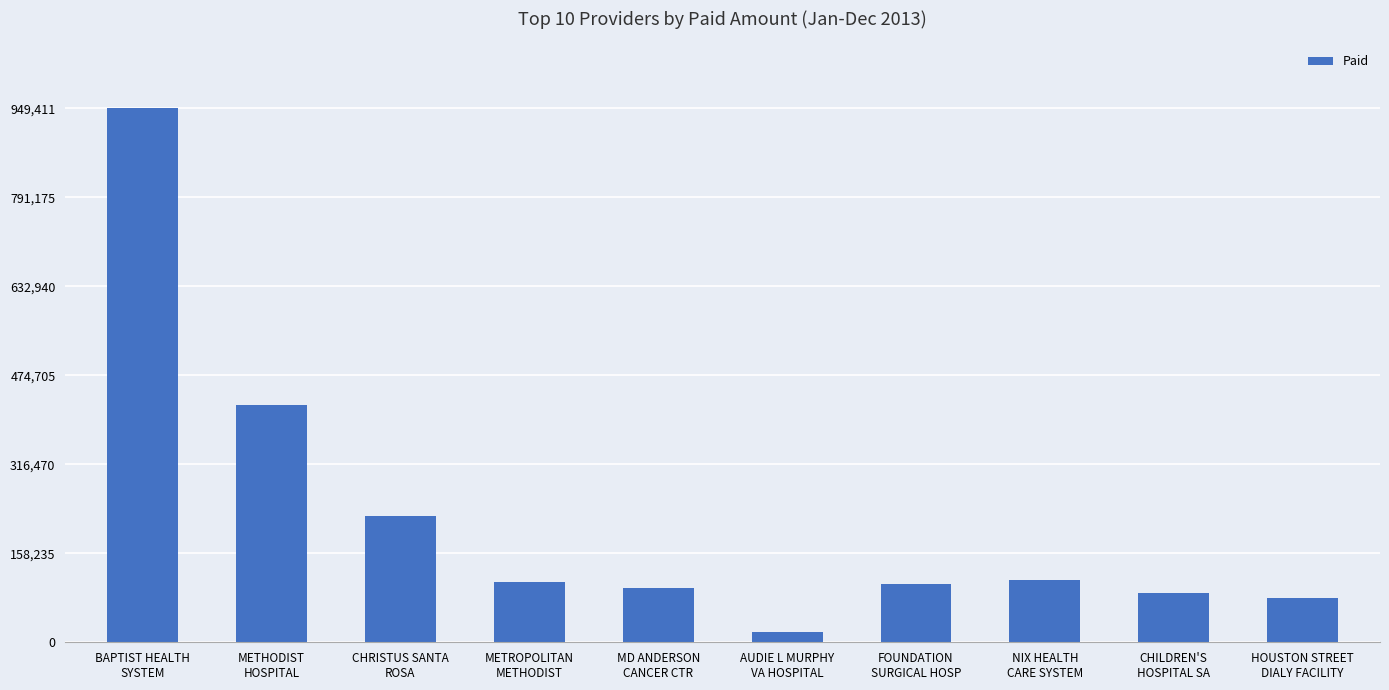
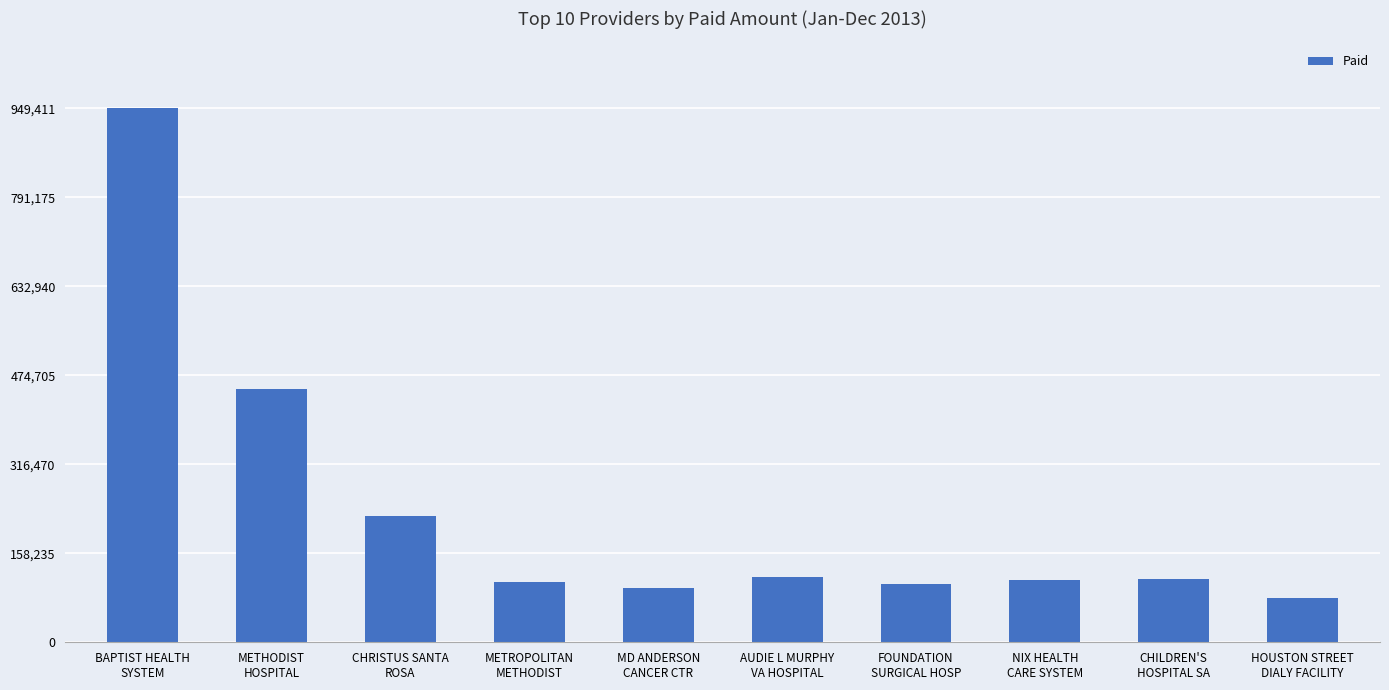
METHODIST HOSPITAL: 420,000 -> 450,000
AUDIE L MURPHY VA HOSPITAL: 20,000 -> 120,000
CHILDREN'S HOSPITAL SA: 90,000 -> 110,000
